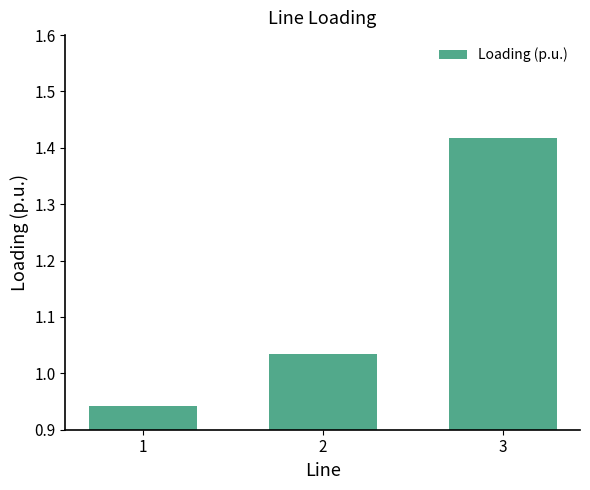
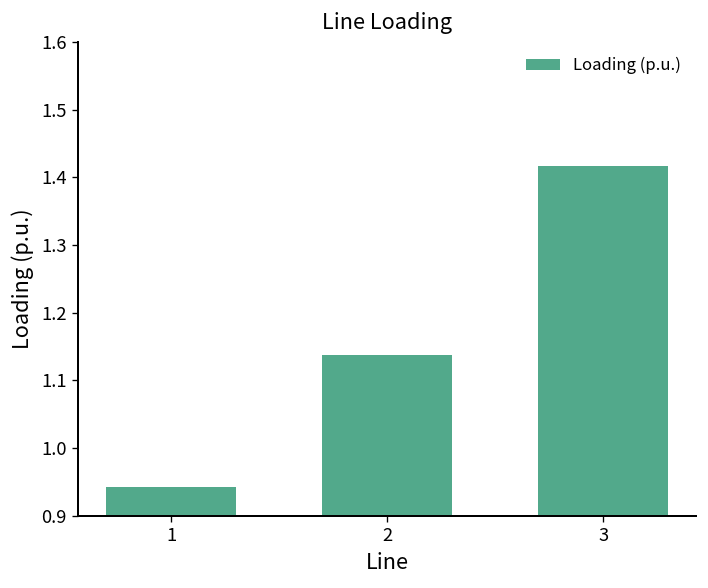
2: 1.03 -> 1.14
